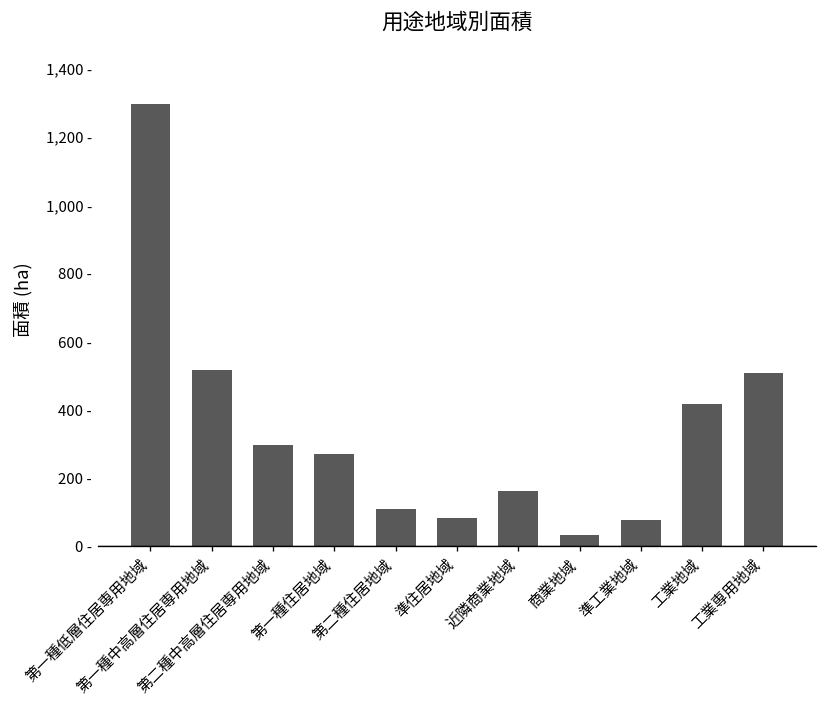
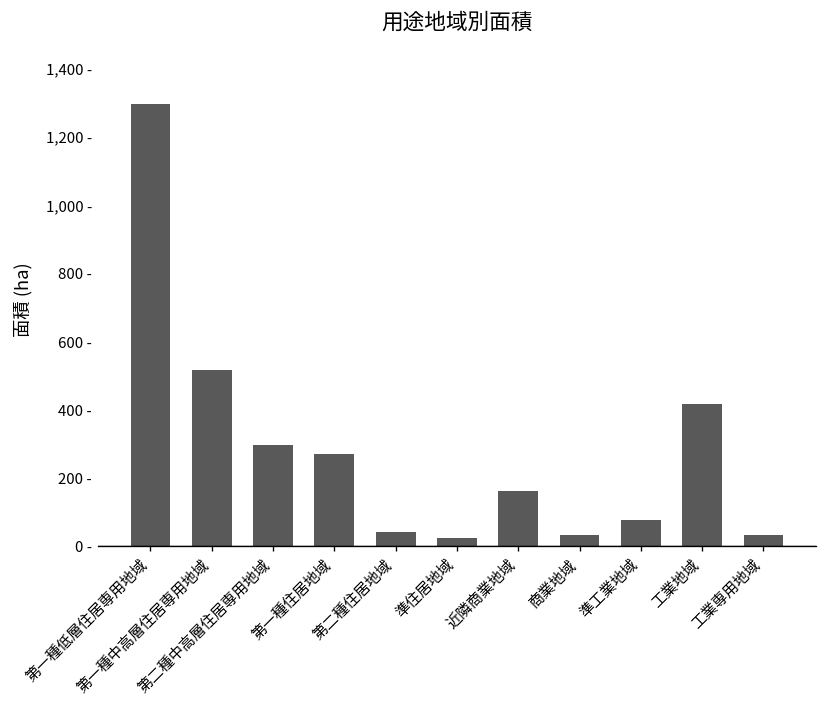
第二種住居地域: 110 - -> 40 -
準住居地域: 80 - -> 20 -
工業専用地域: 510 - -> 30 -
